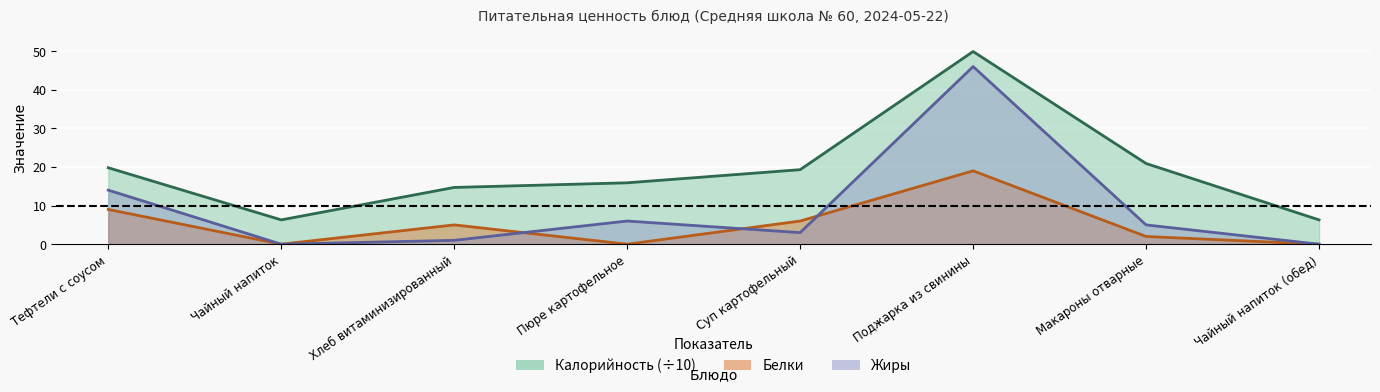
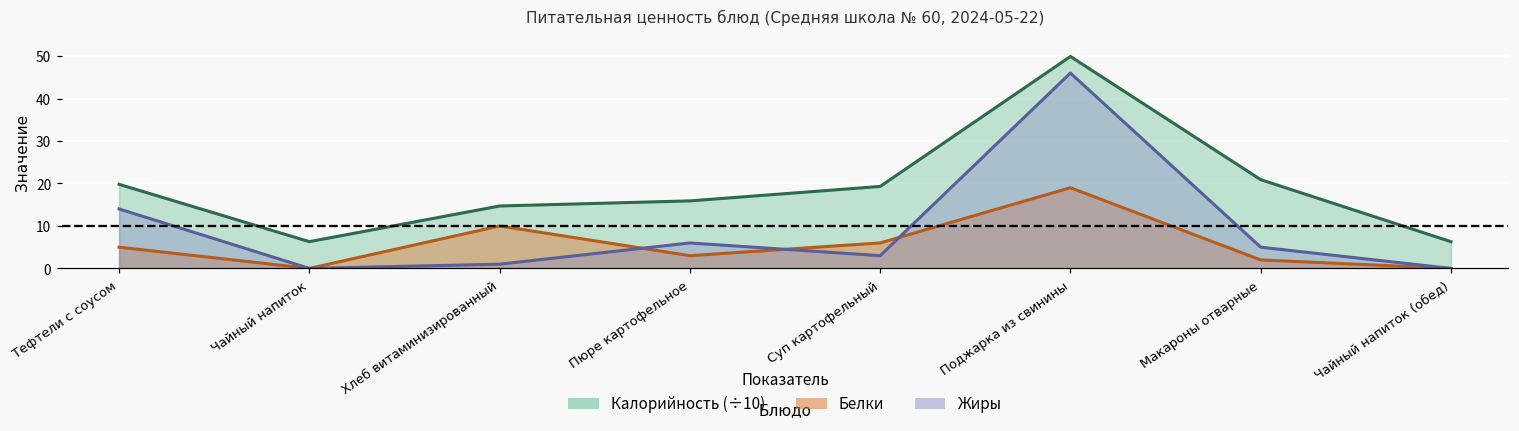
Белки, Тефтели с соусом: 9 -> 5
Белки, Хлеб витаминизированный: 5 -> 10
Белки, Пюре картофельное: 0 -> 3
